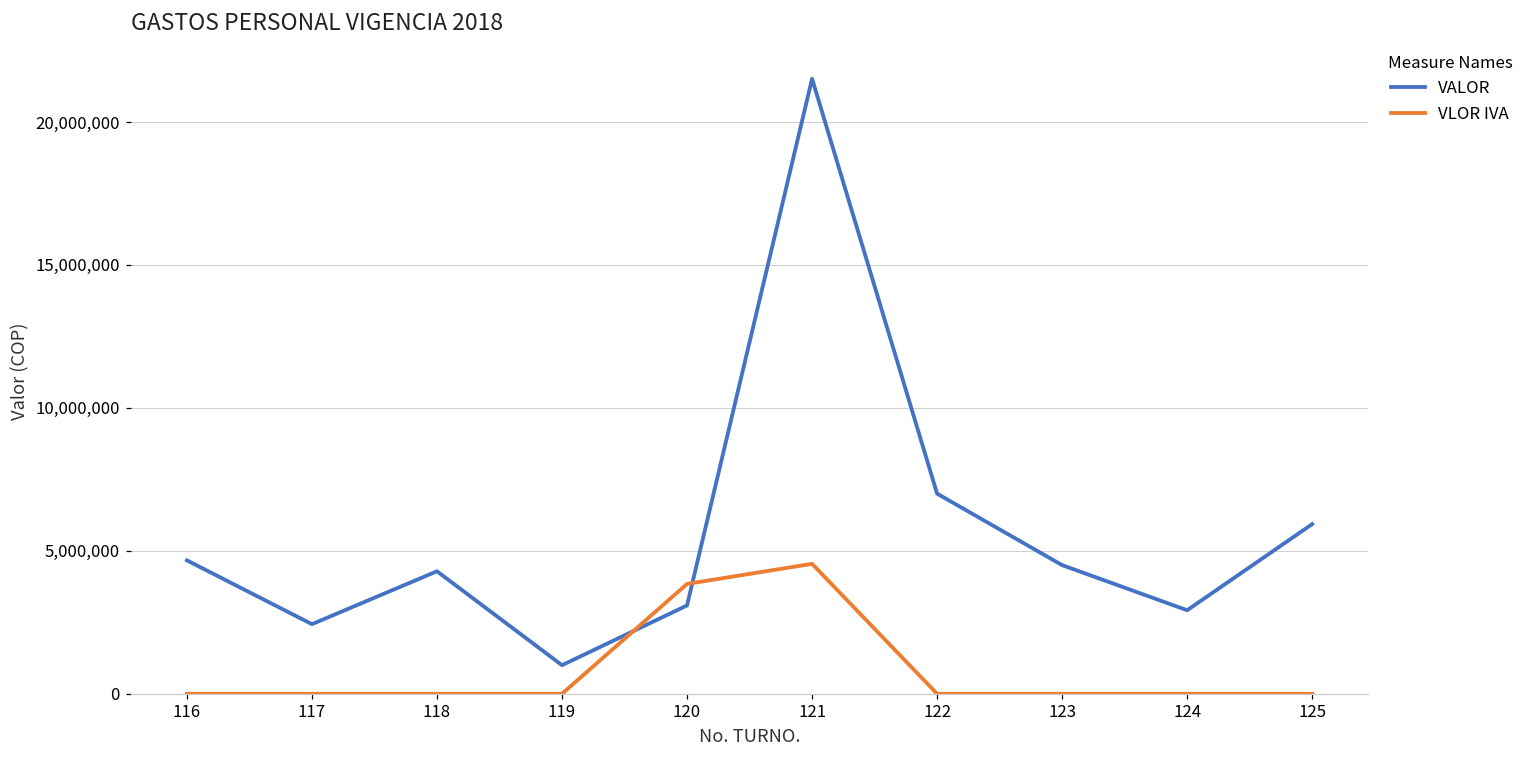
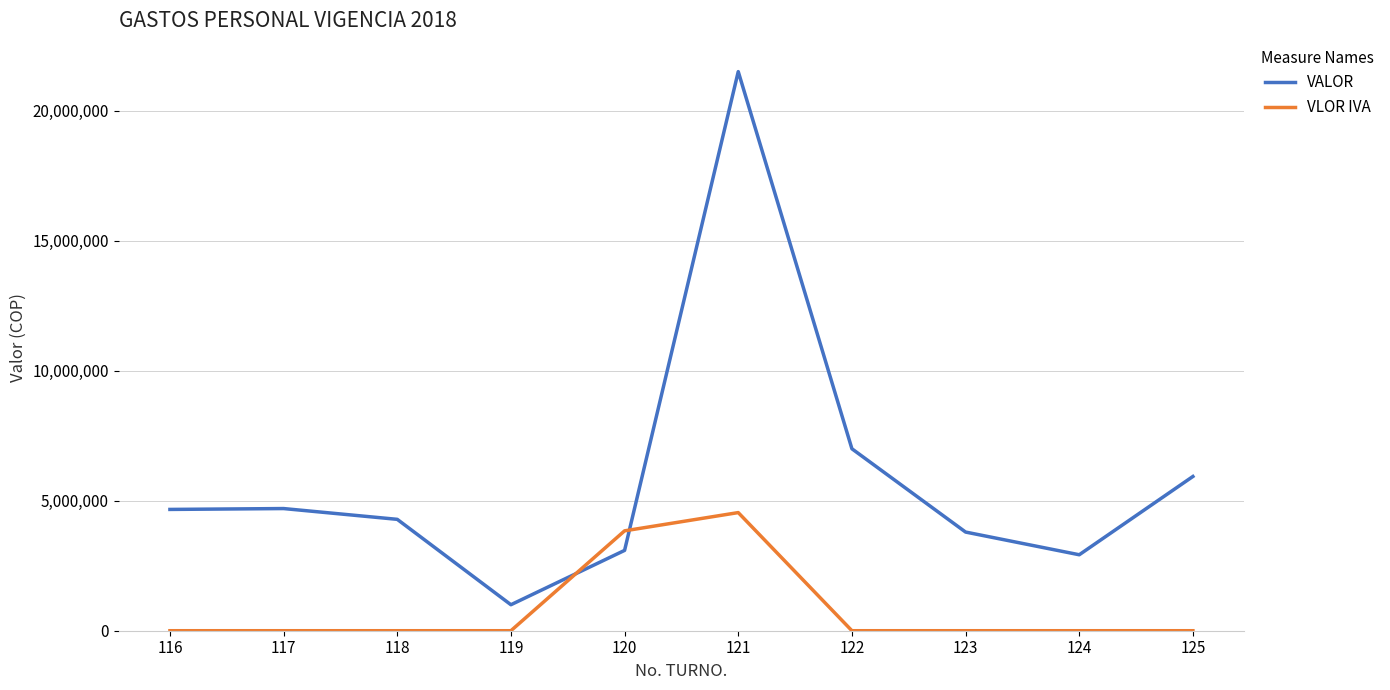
VALOR, 117: 2,400,000 -> 4,700,000
VALOR, 123: 4,500,000 -> 3,800,000
